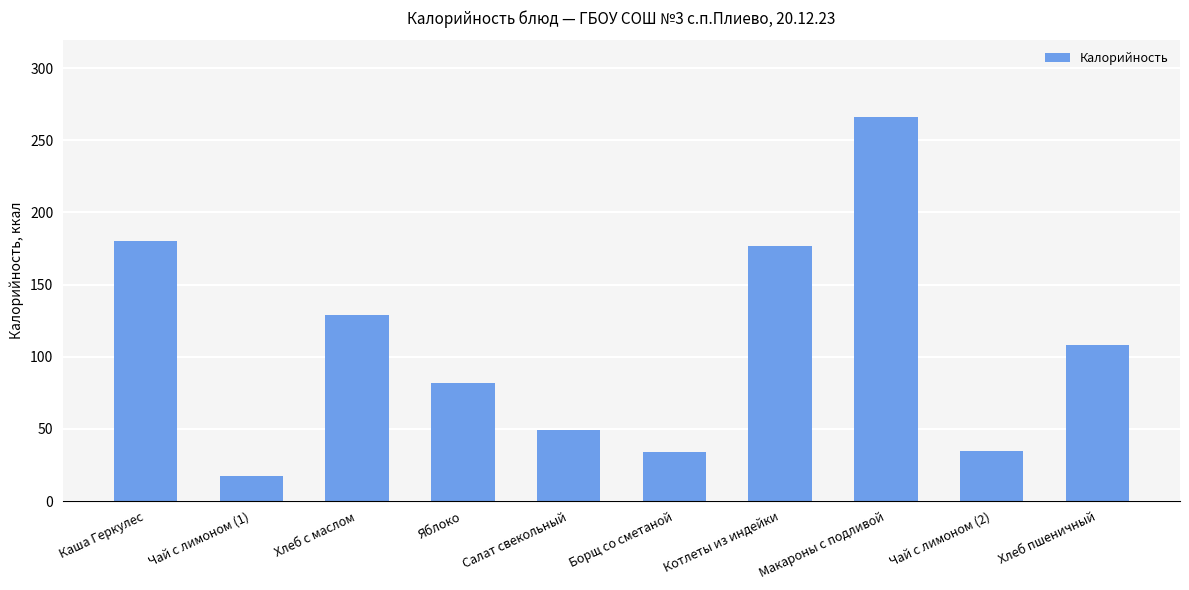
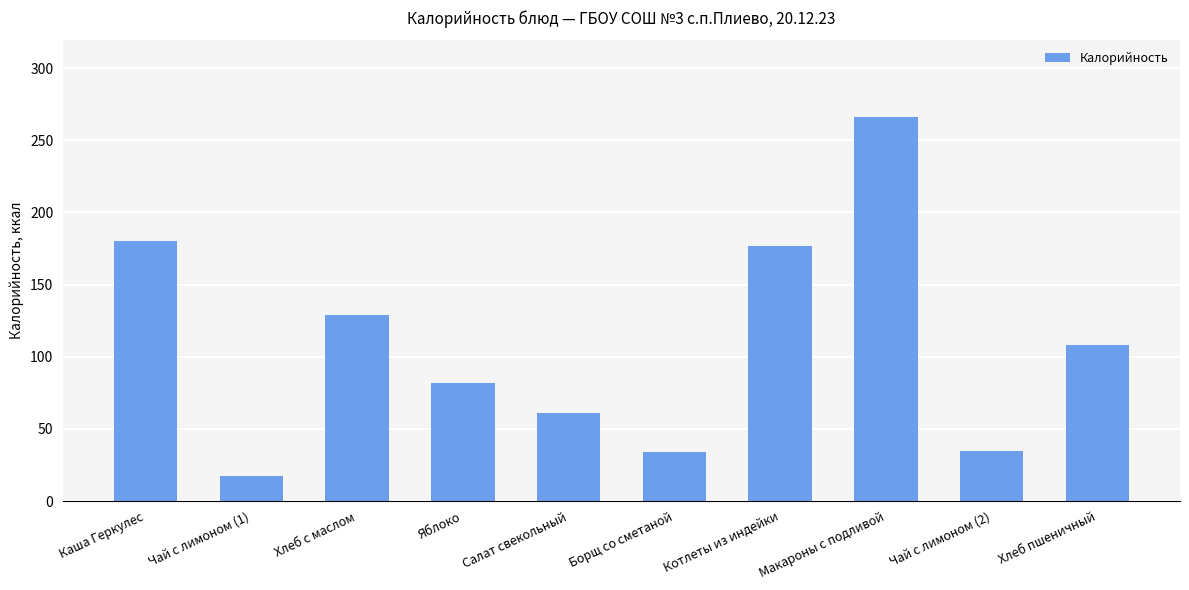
Салат свекольный: 49 -> 61
